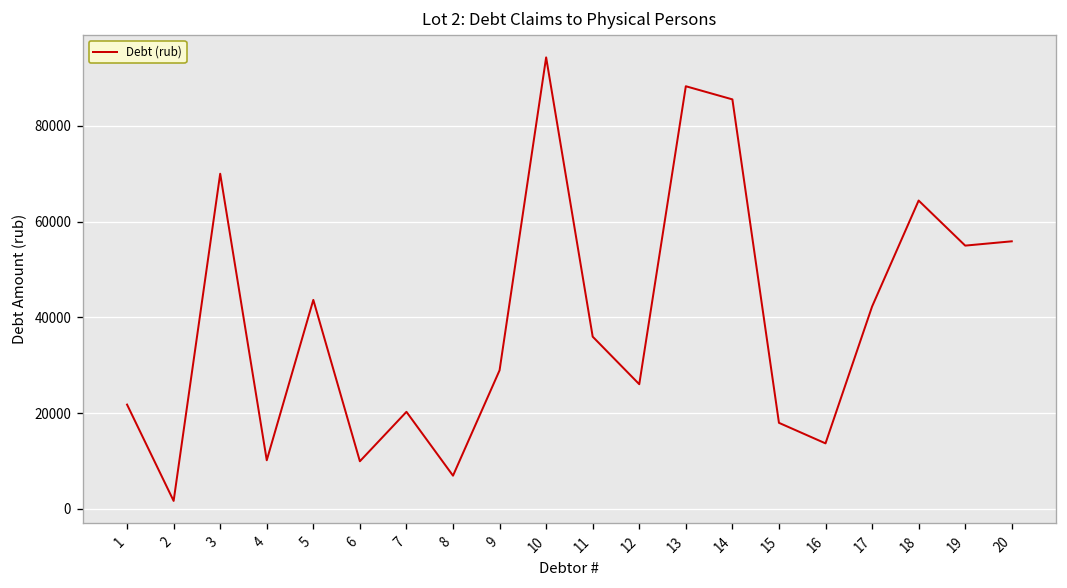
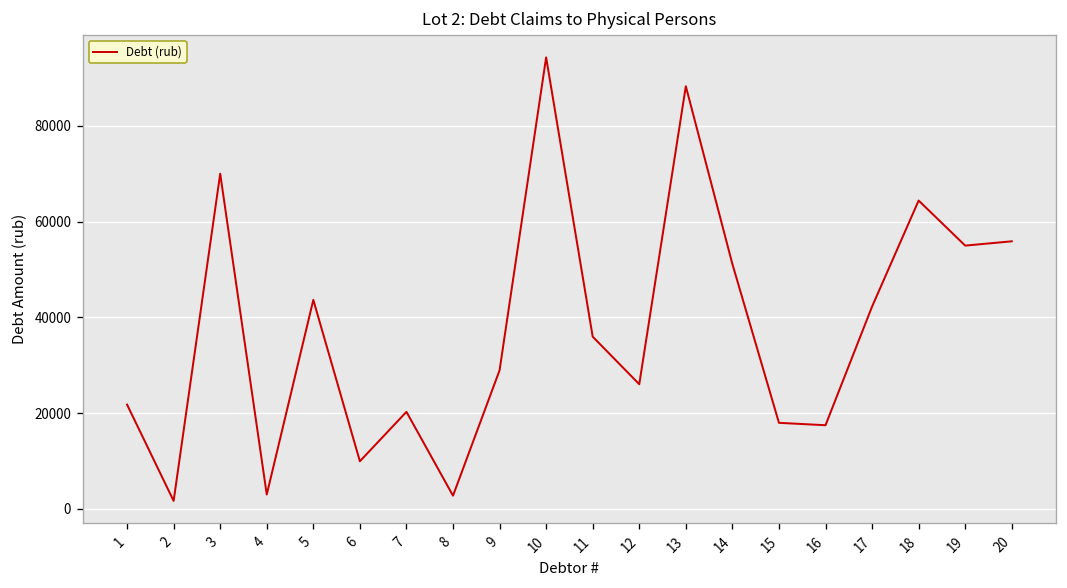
4: 10000 -> 3000
8: 7000 -> 3000
14: 86000 -> 51000
16: 14000 -> 17000
